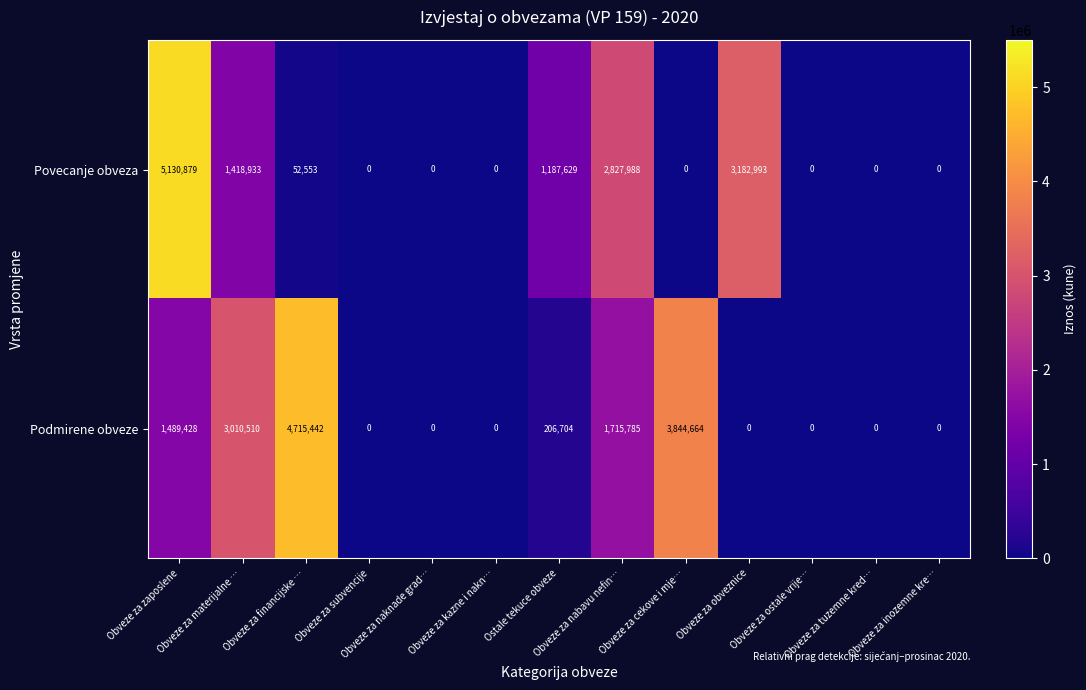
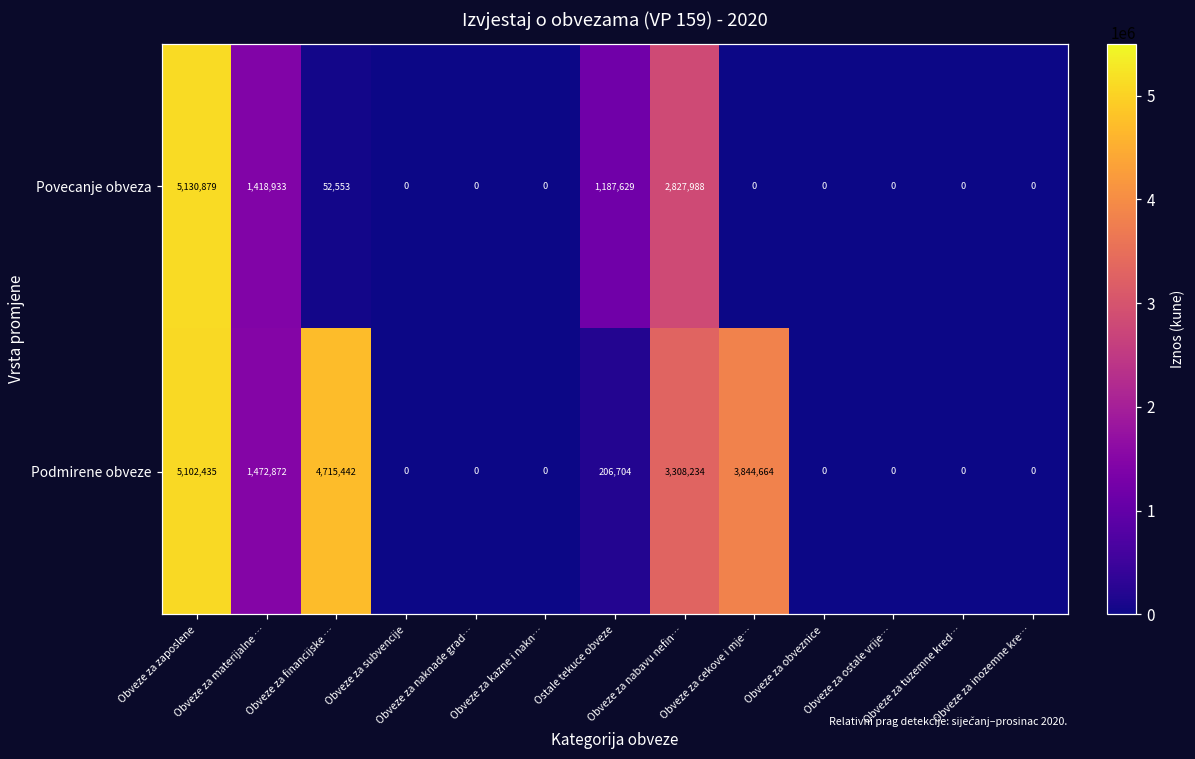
Povecanje obveza, Obveze za obveznice: 3,182,993 -> 0
Podmirene obveze, Obveze za zaposlene: 1,489,428 -> 5,102,435
Podmirene obveze, Obveze za materijalne …: 3,010,510 -> 1,472,872
Podmirene obveze, Obveze za nabavu nefin…: 1,715,785 -> 3,308,234
